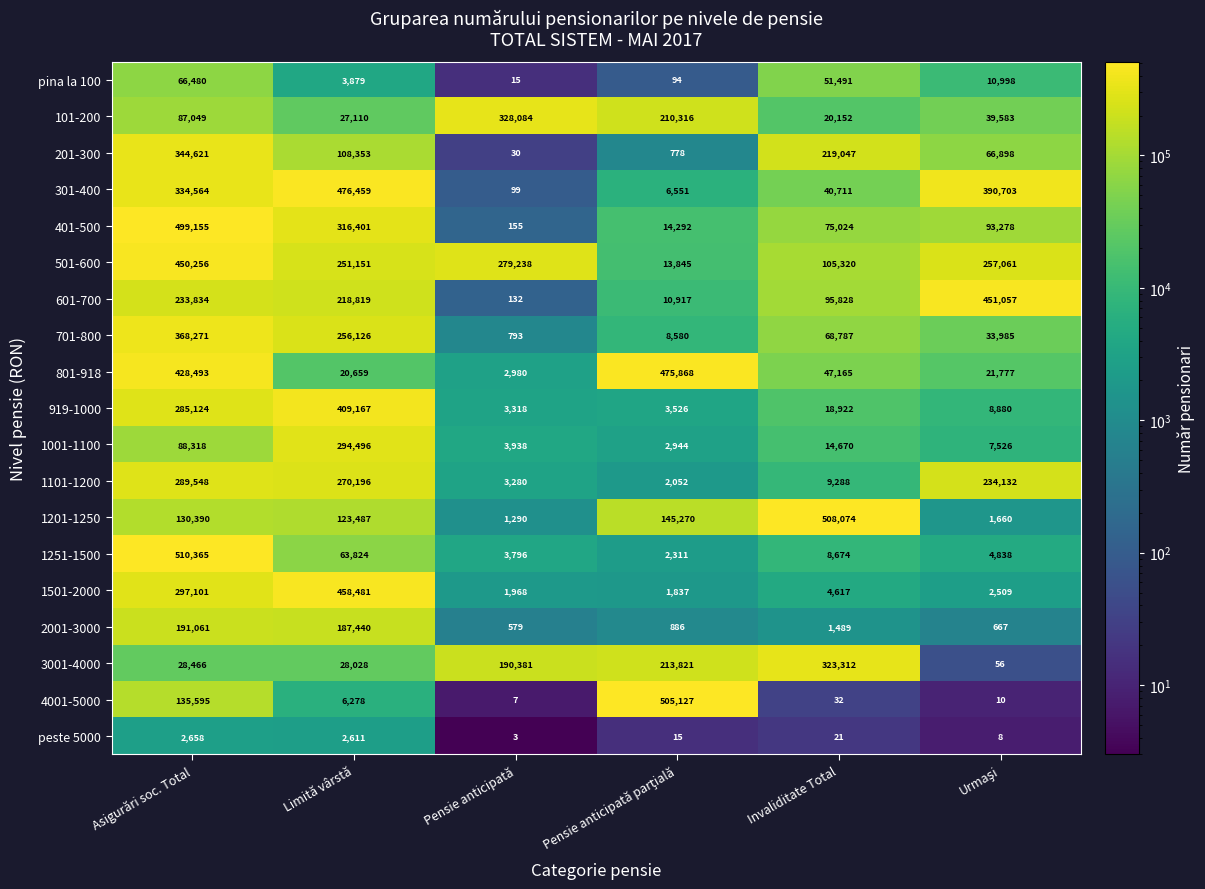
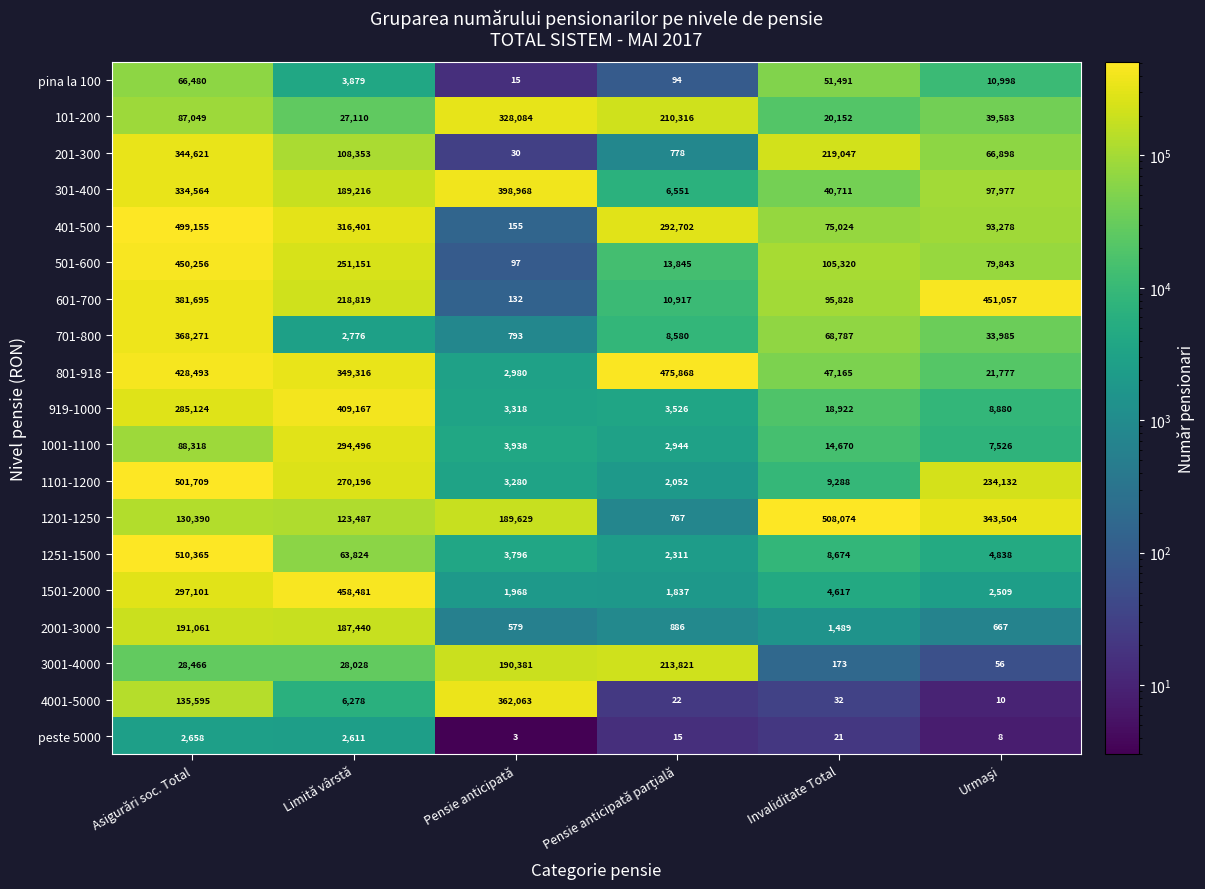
301-400, Limită vârstă: 476,459 -> 189,216
301-400, Pensie anticipată: 99 -> 398,968
301-400, Urmaşi: 390,703 -> 97,977
401-500, Pensie anticipată parţială: 14,292 -> 292,702
501-600, Pensie anticipată: 279,238 -> 97
501-600, Urmaşi: 257,061 -> 79,843
601-700, Asigurări soc. Total: 233,834 -> 381,695
701-800, Limită vârstă: 256,126 -> 2,776
801-918, Limită vârstă: 20,659 -> 349,316
1101-1200, Asigurări soc. Total: 289,548 -> 501,709
1201-1250, Pensie anticipată: 1,290 -> 189,629
1201-1250, Pensie anticipată parţială: 145,270 -> 767
1201-1250, Urmaşi: 1,660 -> 343,504
3001-4000, Invaliditate Total: 323,312 -> 173
4001-5000, Pensie anticipată: 7 -> 362,063
4001-5000, Pensie anticipată parţială: 505,127 -> 22
